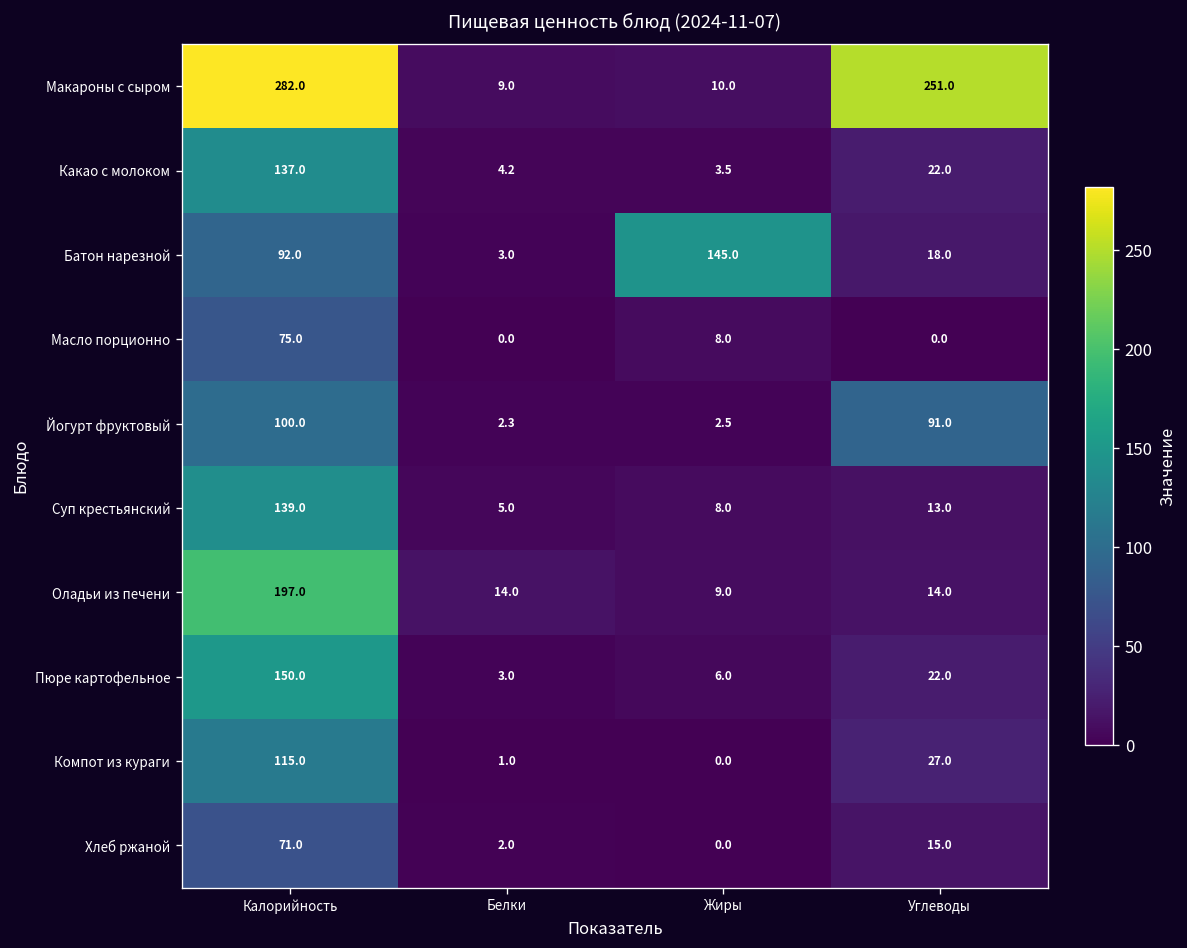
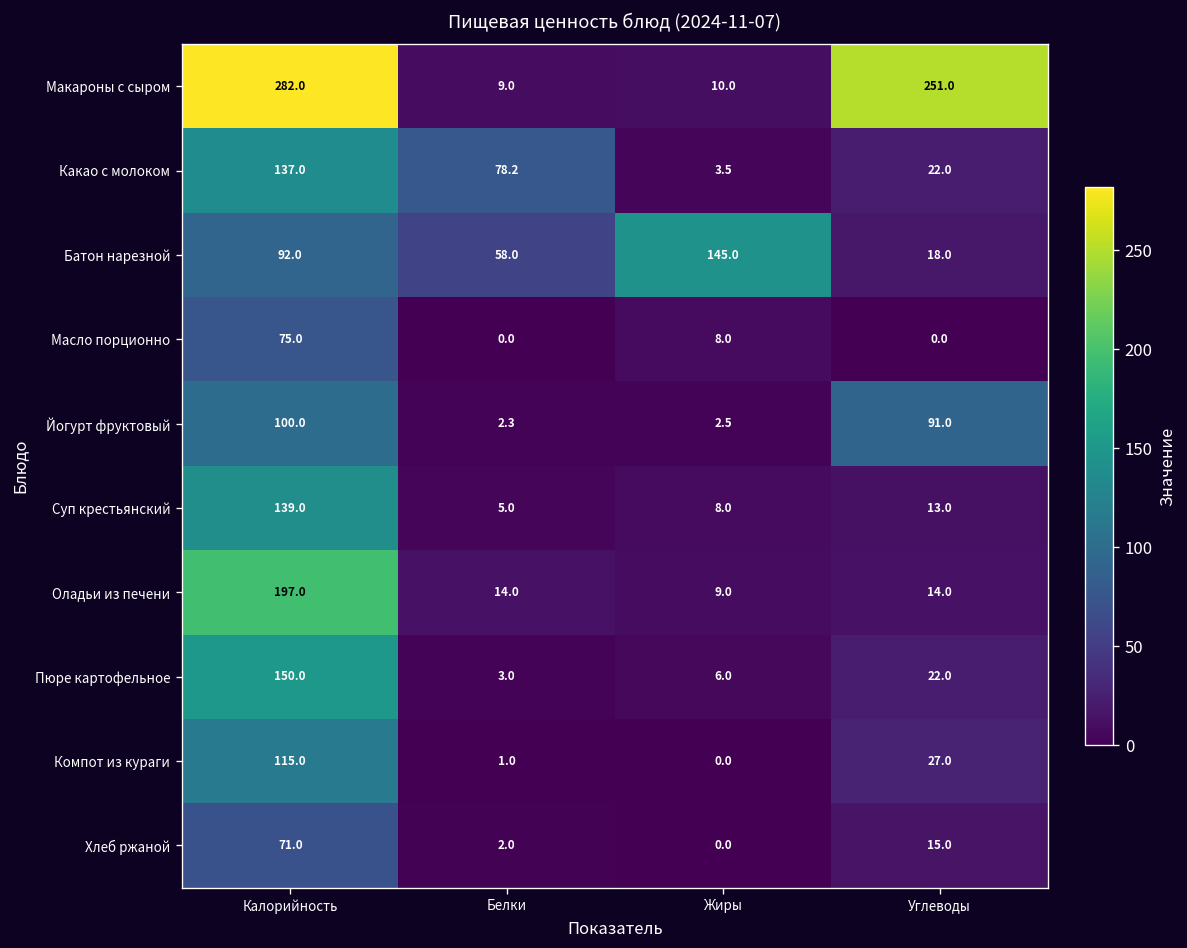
Какао с молоком, Белки: 4.2 -> 78.2
Батон нарезной, Белки: 3.0 -> 58.0
